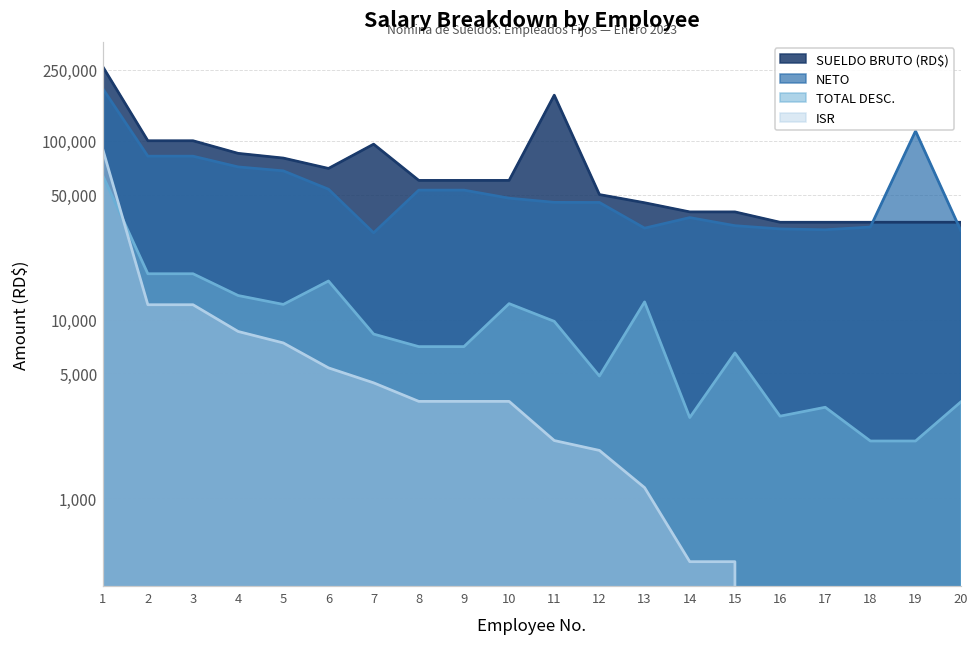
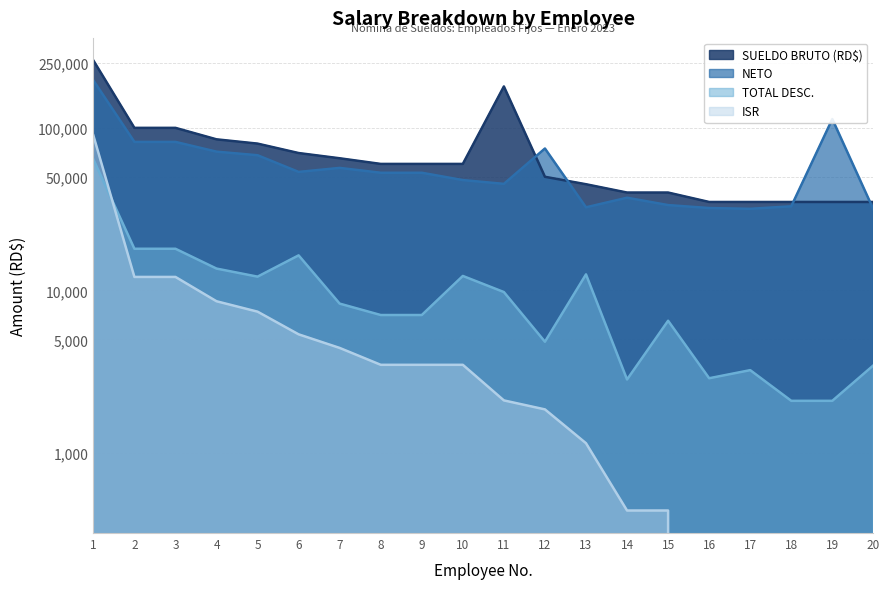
SUELDO BRUTO (RD$), 7: 100,000 -> 65,000
NETO, 7: 31,000 -> 57,000
NETO, 12: 45,000 -> 70,000
